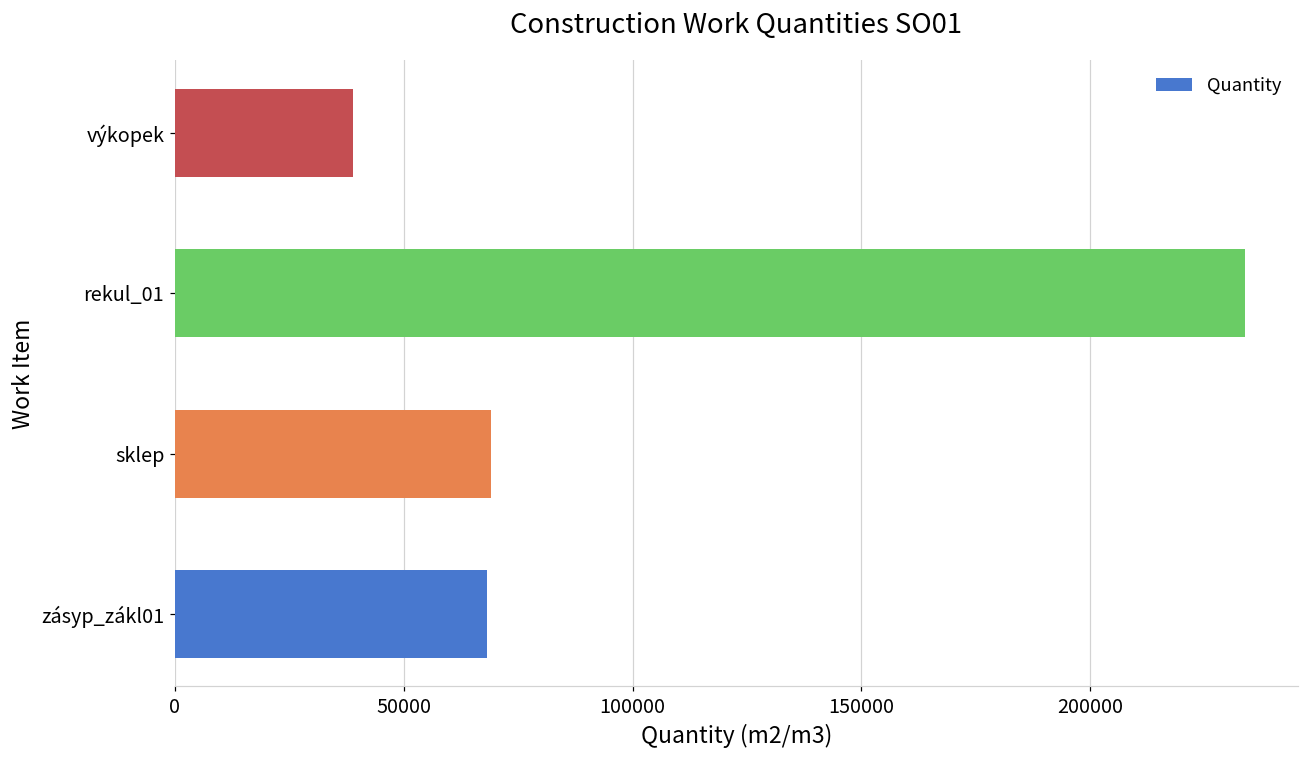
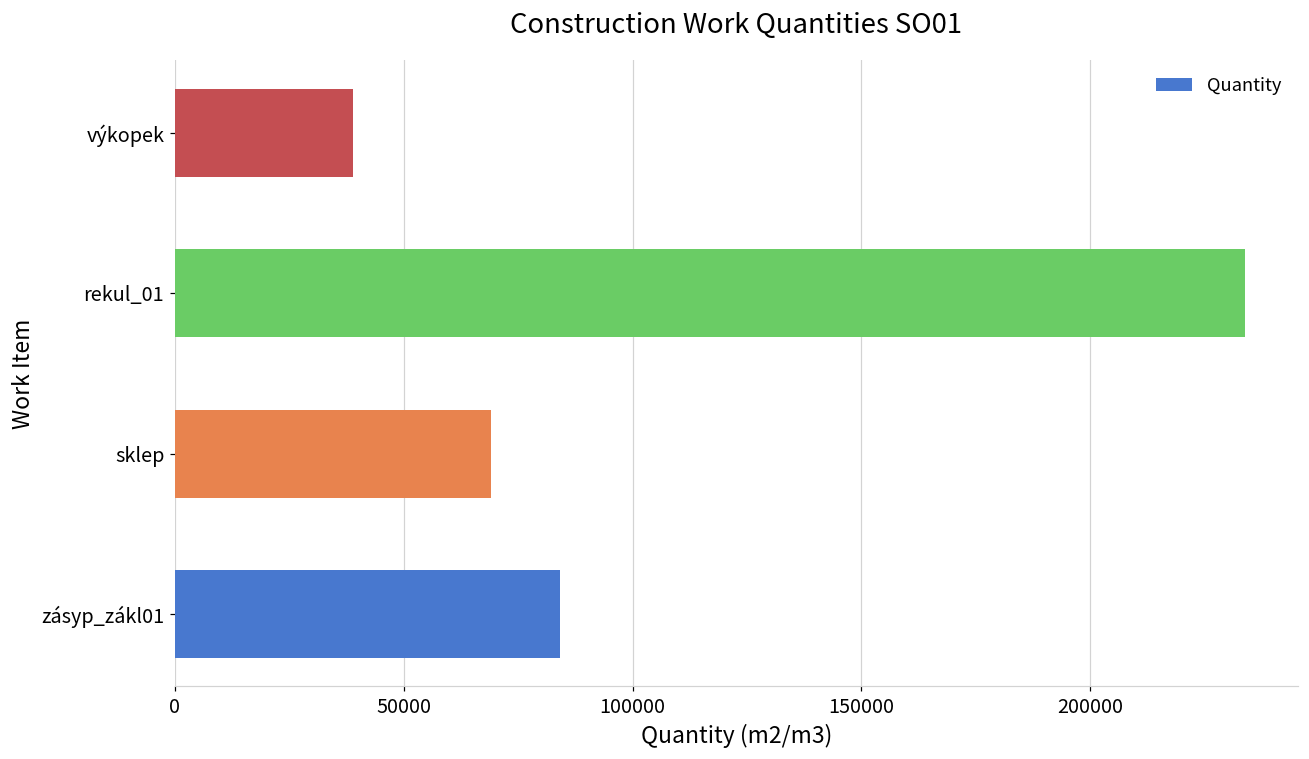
zásyp_zákl01: 68000 -> 84000
